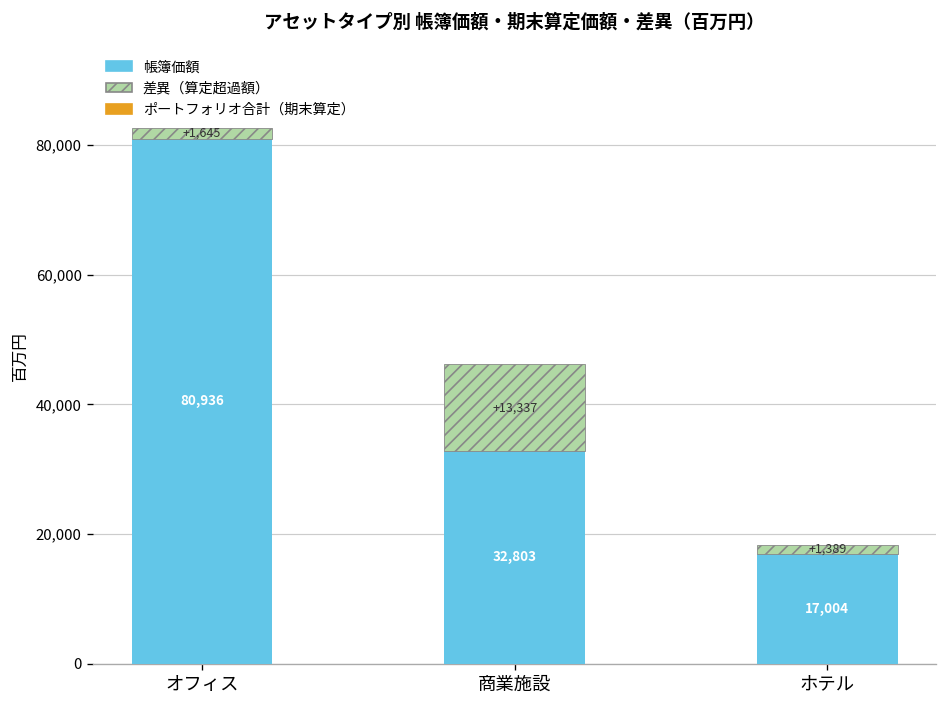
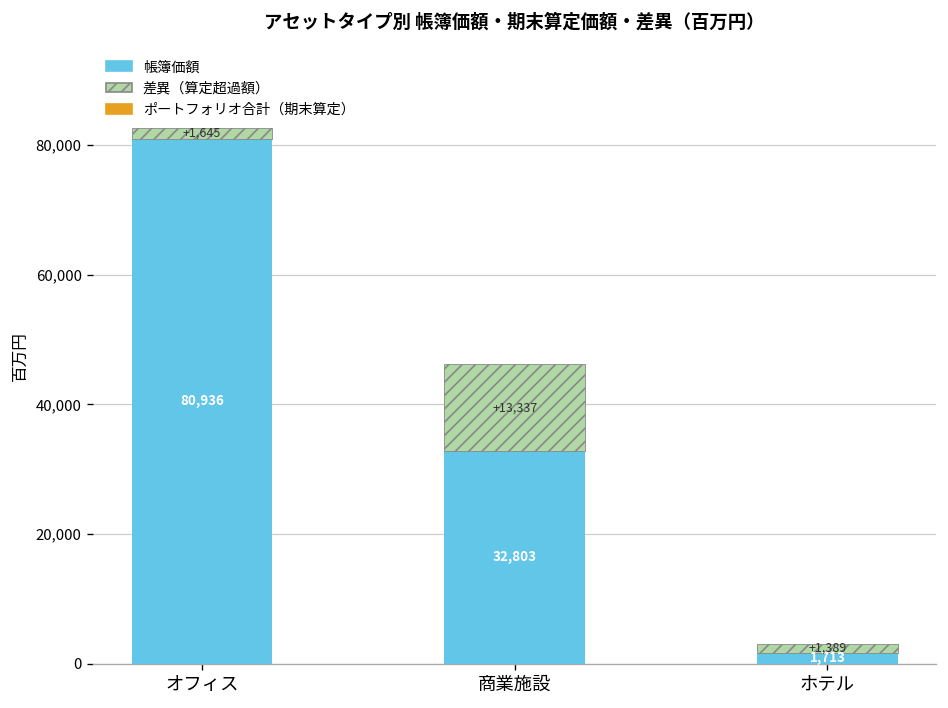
帳簿価額, ホテル: 17,004 -> 1,713
